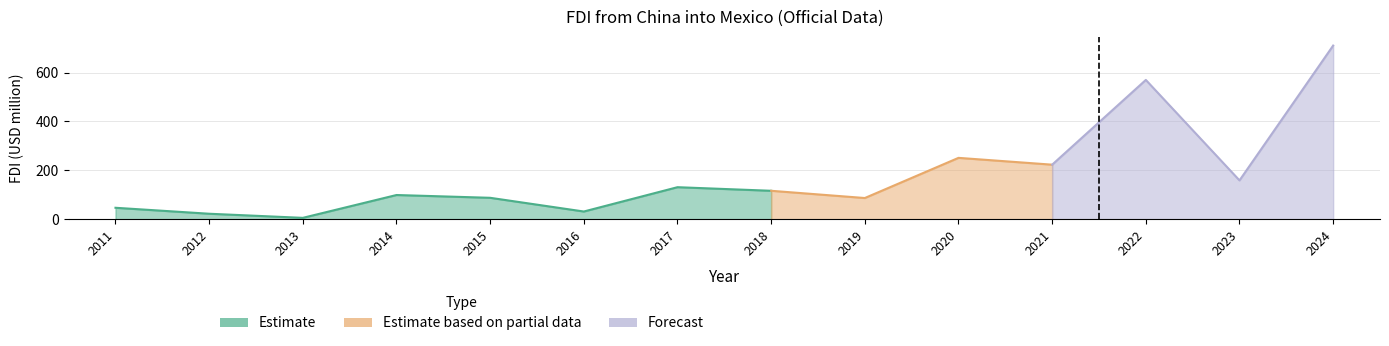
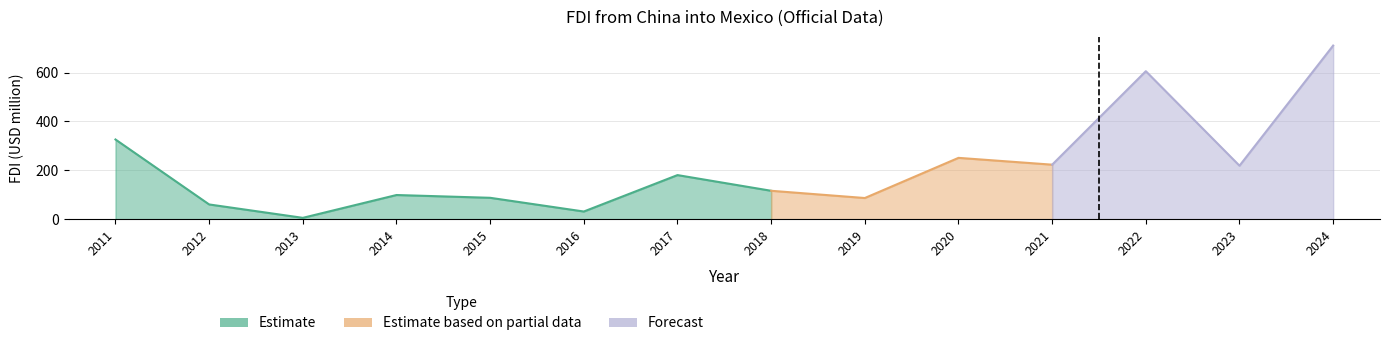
Estimate, 2011: 50 -> 330
Estimate, 2012: 20 -> 60
Estimate, 2017: 130 -> 180
Forecast, 2022: 570 -> 610
Forecast, 2023: 160 -> 220
